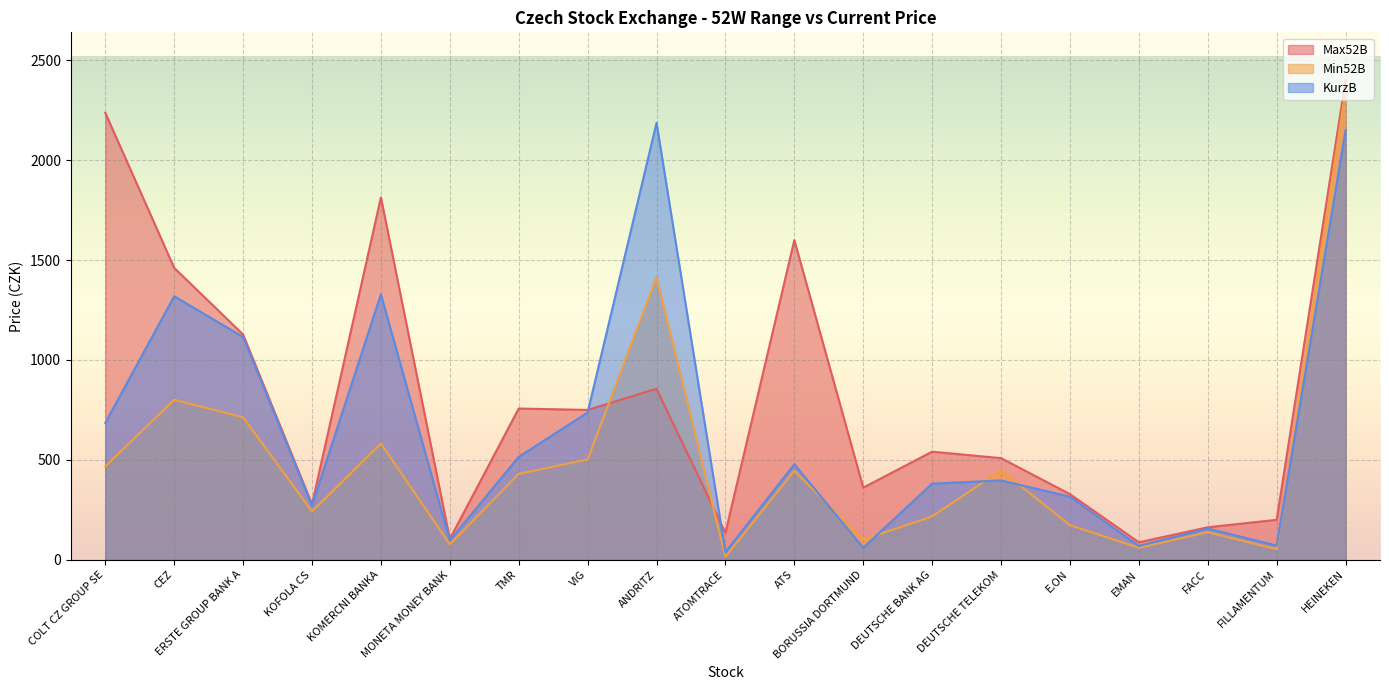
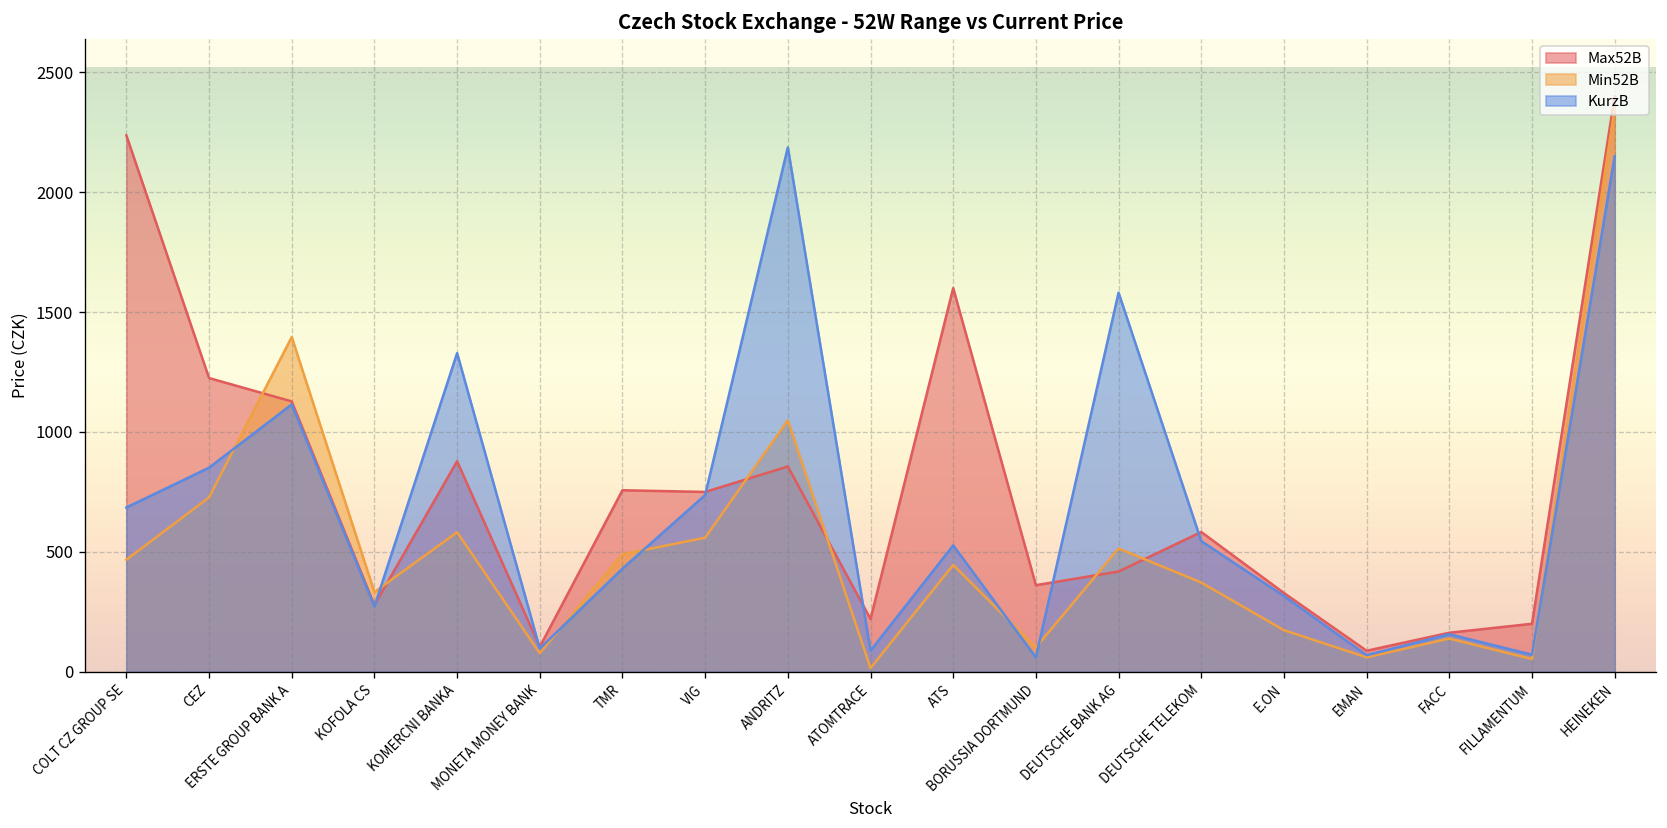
Max52B, CEZ: 1460 -> 1230
Min52B, CEZ: 800 -> 730
KurzB, CEZ: 1320 -> 850
Min52B, ERSTE GROUP BANK A: 710 -> 1400
Min52B, KOFOLA CS: 240 -> 330
Max52B, KOMERCNI BANKA: 1810 -> 880
Min52B, TMR: 430 -> 490
KurzB, TMR: 520 -> 430
Min52B, VIG: 500 -> 560
Min52B, ANDRITZ: 1410 -> 1050
Max52B, ATOMTRACE: 140 -> 220
KurzB, ATOMTRACE: 40 -> 90
KurzB, ATS: 480 -> 530
Max52B, DEUTSCHE BANK AG: 540 -> 420
Min52B, DEUTSCHE BANK AG: 220 -> 510
KurzB, DEUTSCHE BANK AG: 380 -> 1580
Max52B, DEUTSCHE TELEKOM: 510 -> 580
Min52B, DEUTSCHE TELEKOM: 450 -> 370
KurzB, DEUTSCHE TELEKOM: 400 -> 550
